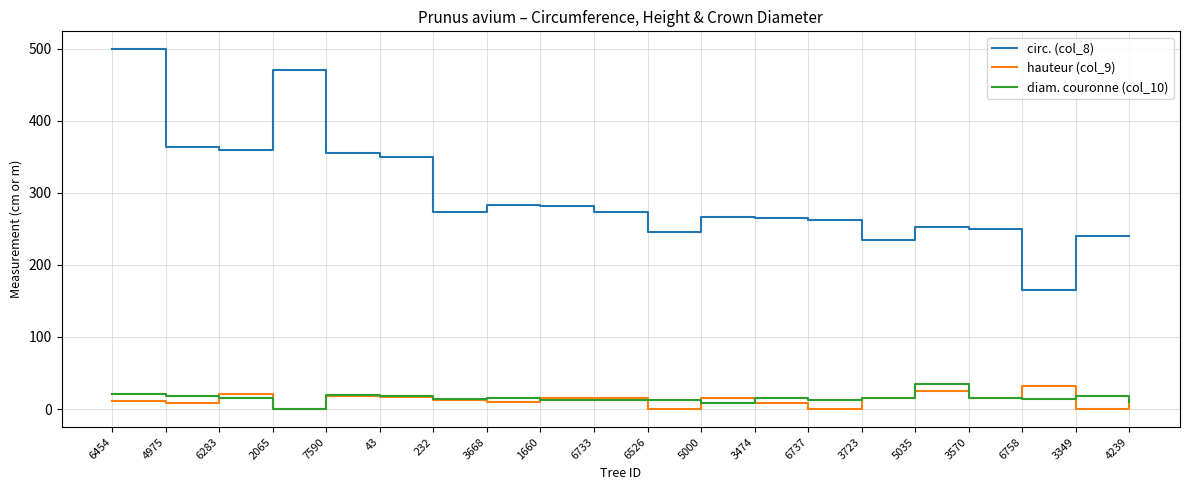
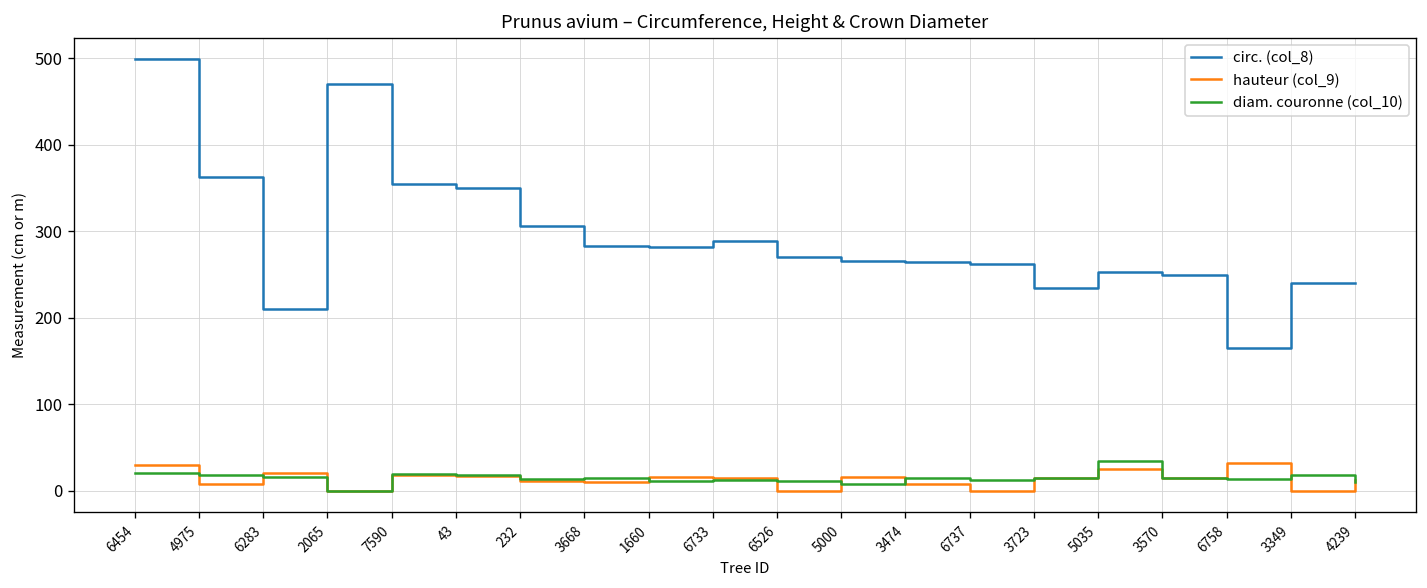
hauteur (col_9), 6454: 10 -> 30
circ. (col_8), 6283: 360 -> 210
circ. (col_8), 232: 270 -> 310
circ. (col_8), 6733: 270 -> 290
circ. (col_8), 6526: 250 -> 270
